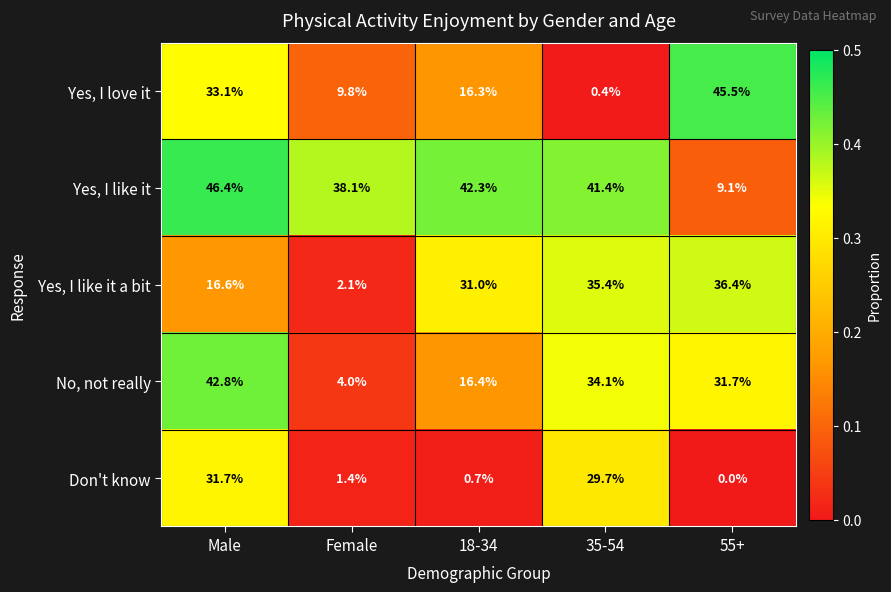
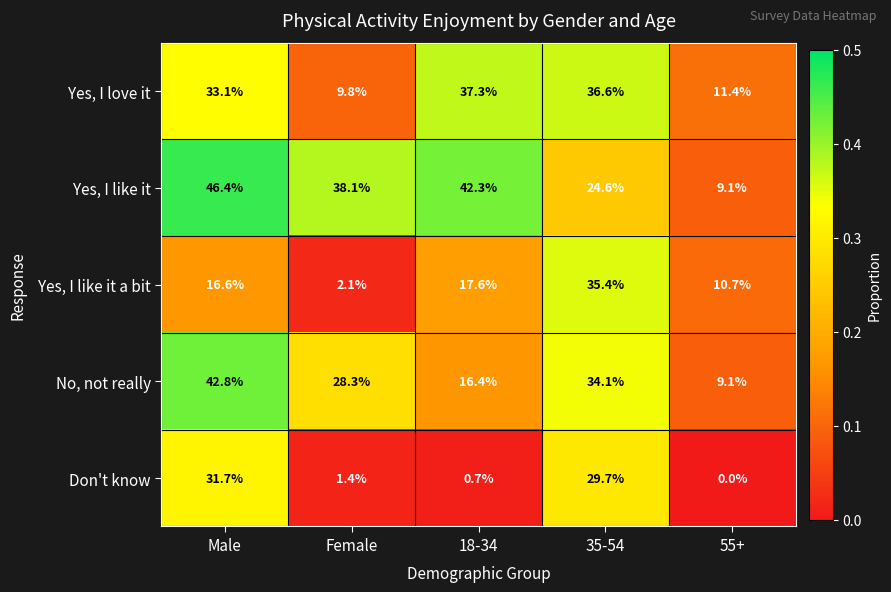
Yes, I love it, 18-34: 16.3% -> 37.3%
Yes, I love it, 35-54: 0.4% -> 36.6%
Yes, I love it, 55+: 45.5% -> 11.4%
Yes, I like it, 35-54: 41.4% -> 24.6%
Yes, I like it a bit, 18-34: 31.0% -> 17.6%
Yes, I like it a bit, 55+: 36.4% -> 10.7%
No, not really, Female: 4.0% -> 28.3%
No, not really, 55+: 31.7% -> 9.1%
